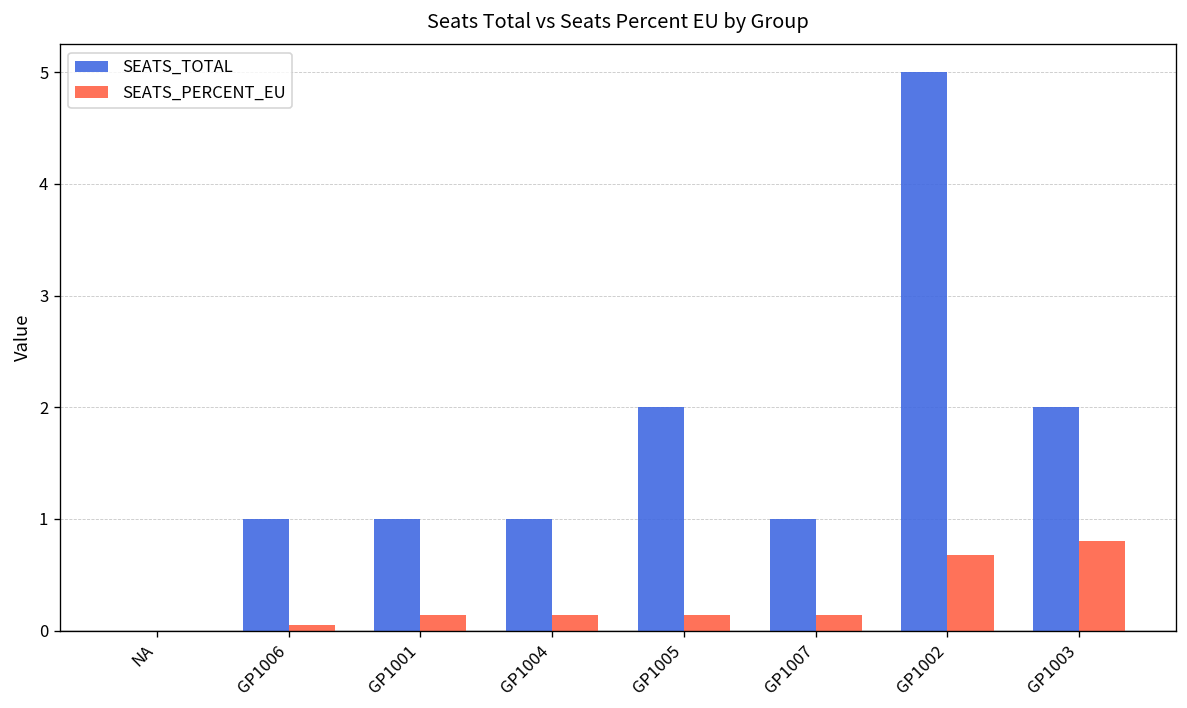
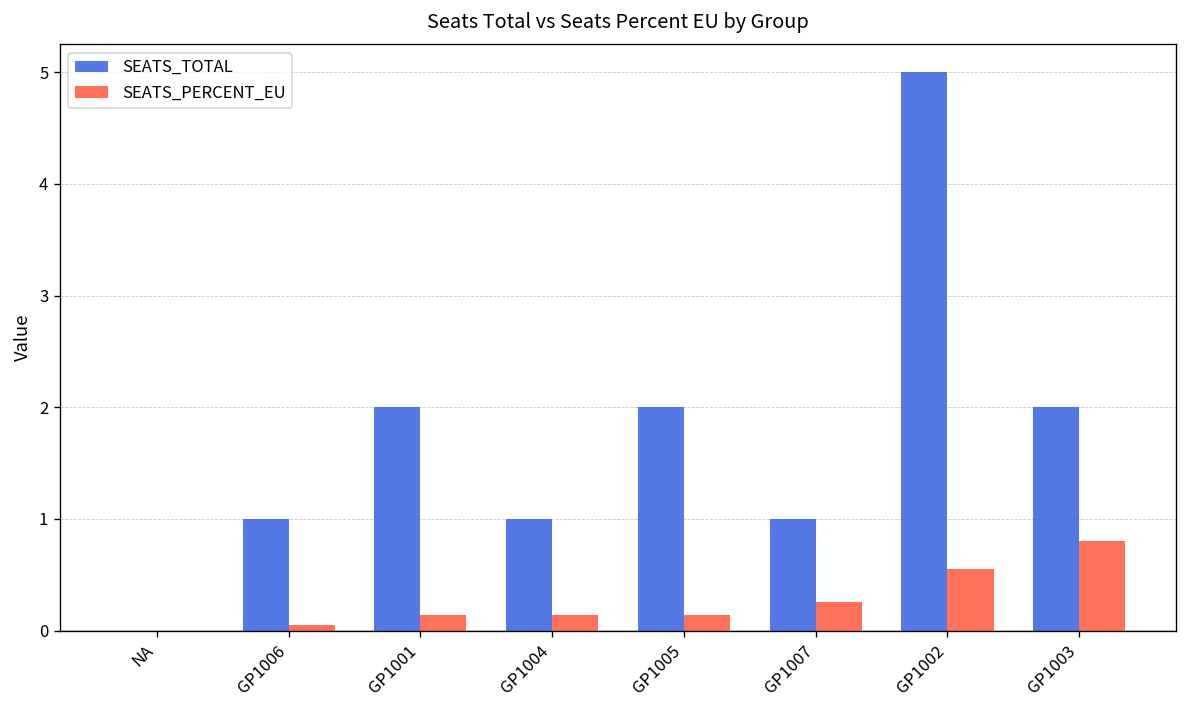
SEATS_TOTAL, GP1001: 1 -> 2
SEATS_PERCENT_EU, GP1007: 0.1 -> 0.3
SEATS_PERCENT_EU, GP1002: 0.7 -> 0.6
